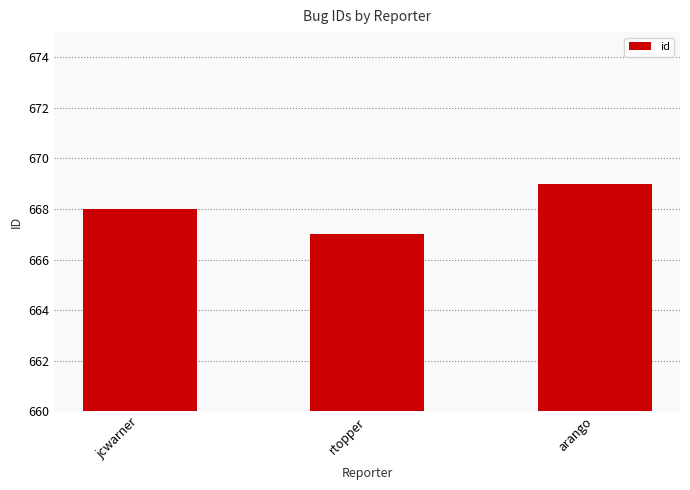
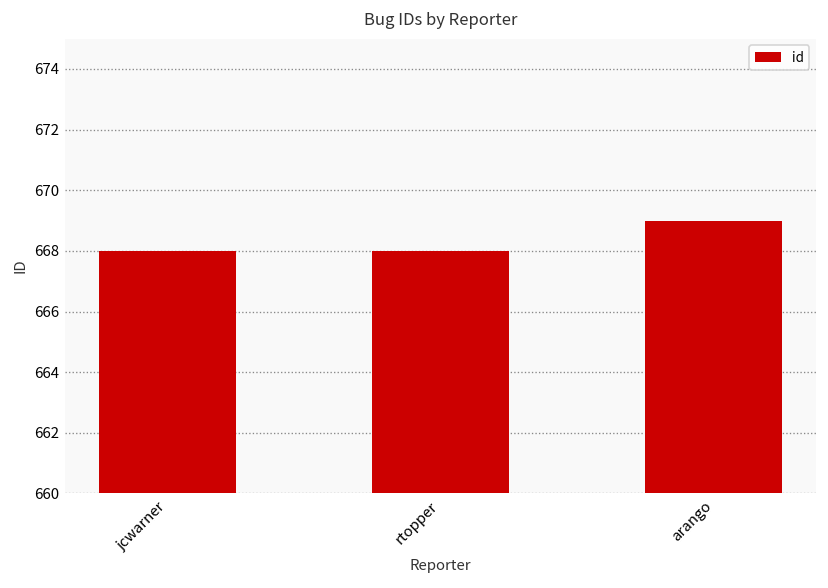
rtopper: 667 -> 668
